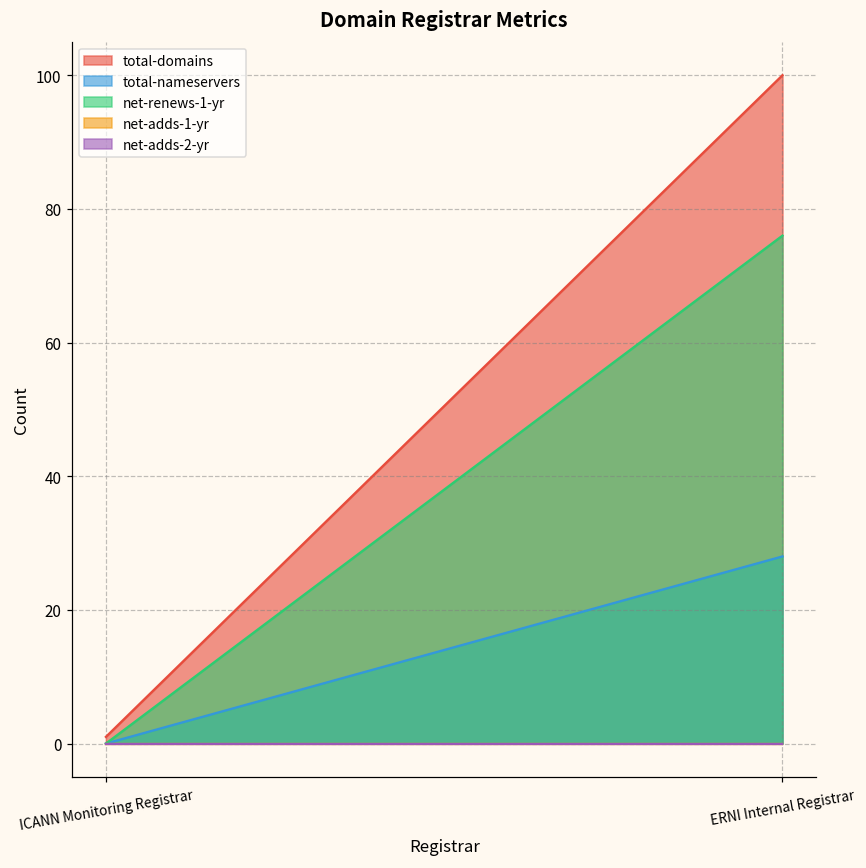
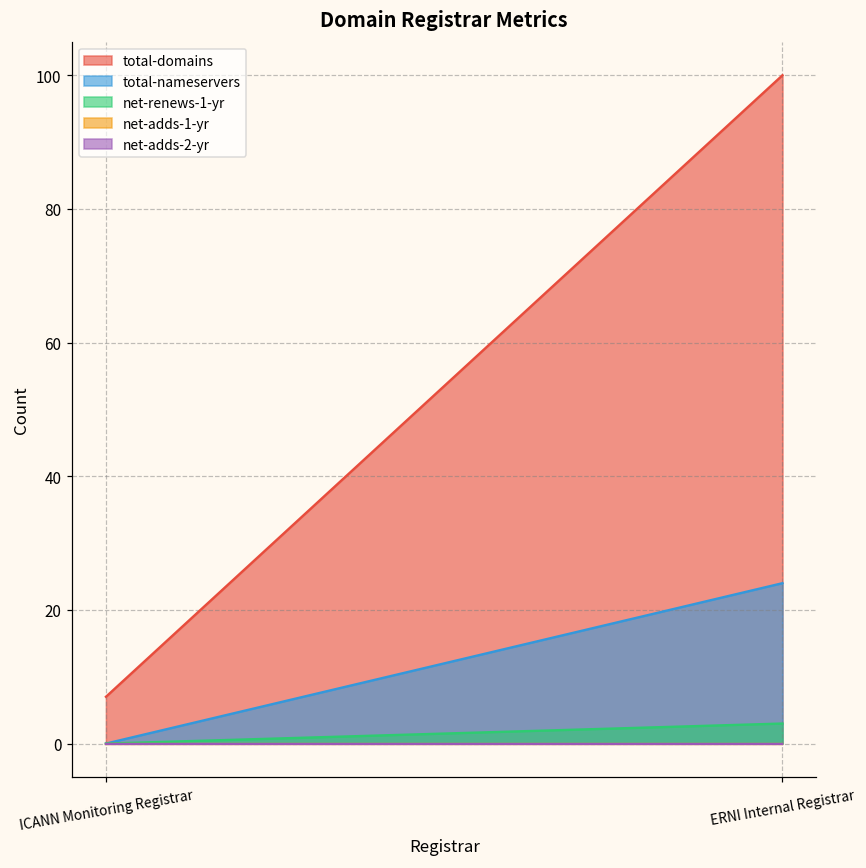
total-domains, ICANN Monitoring Registrar: 1 -> 7
total-nameservers, ERNI Internal Registrar: 28 -> 24
net-renews-1-yr, ERNI Internal Registrar: 76 -> 3
